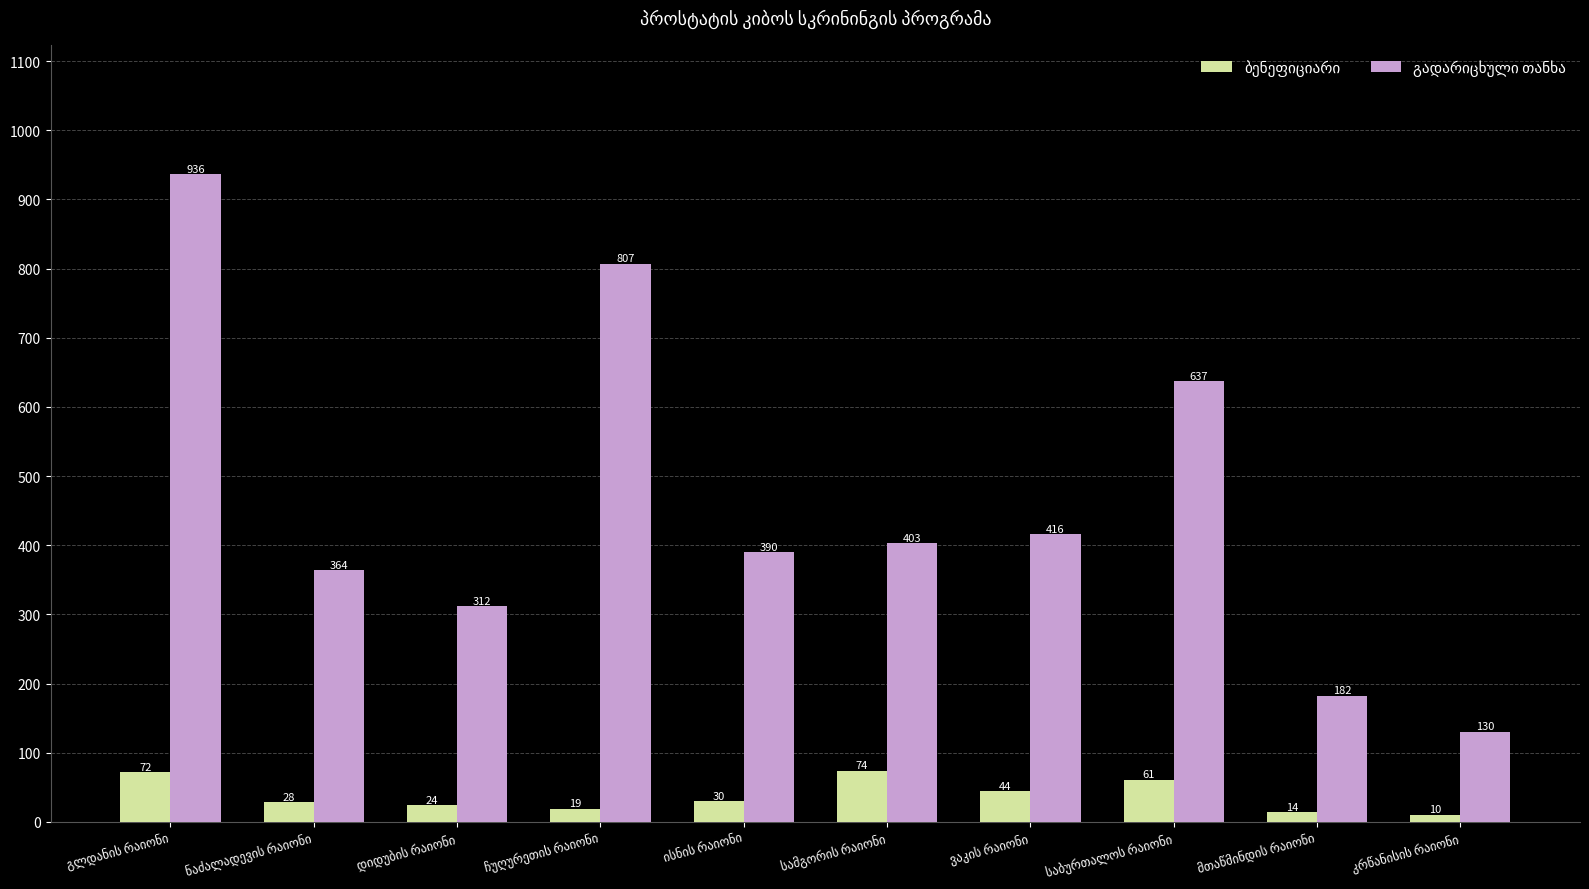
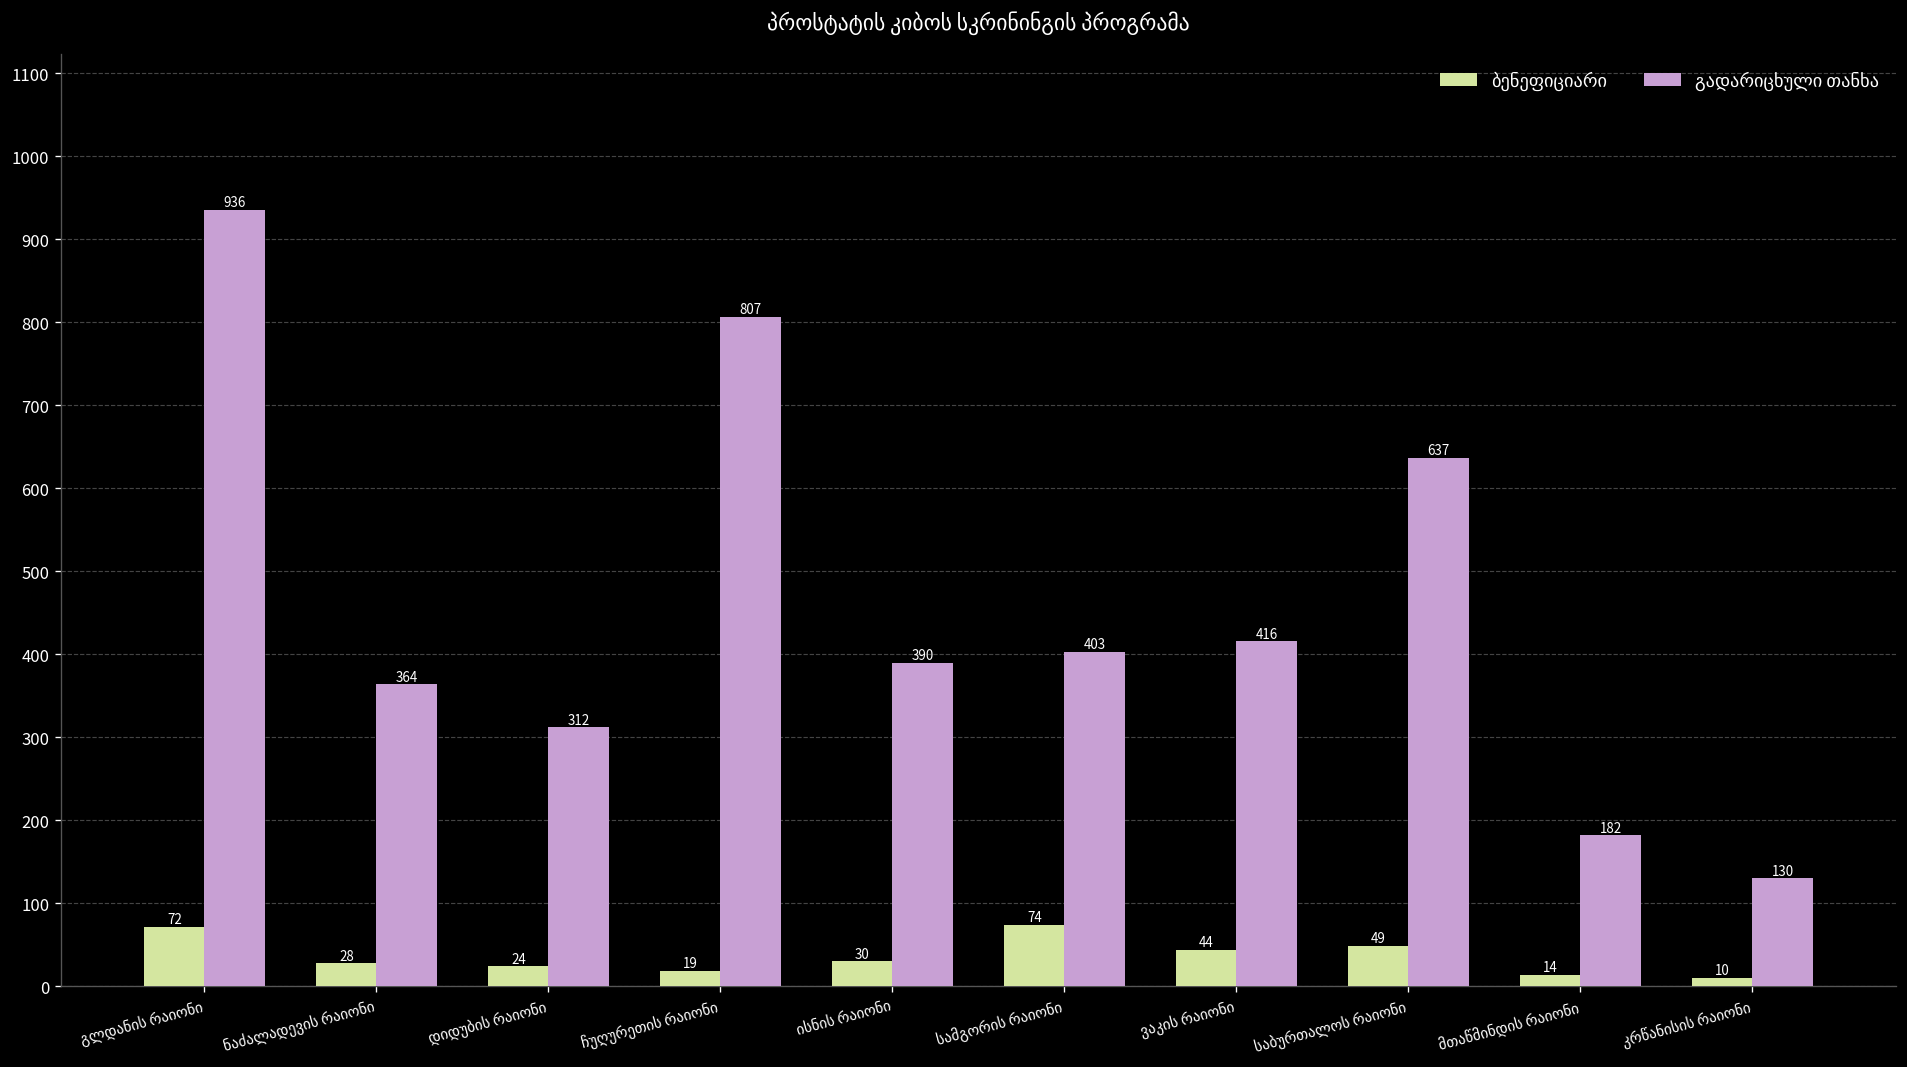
ბენეფიციარი, საბურთალოს რაიონი: 61 -> 49
